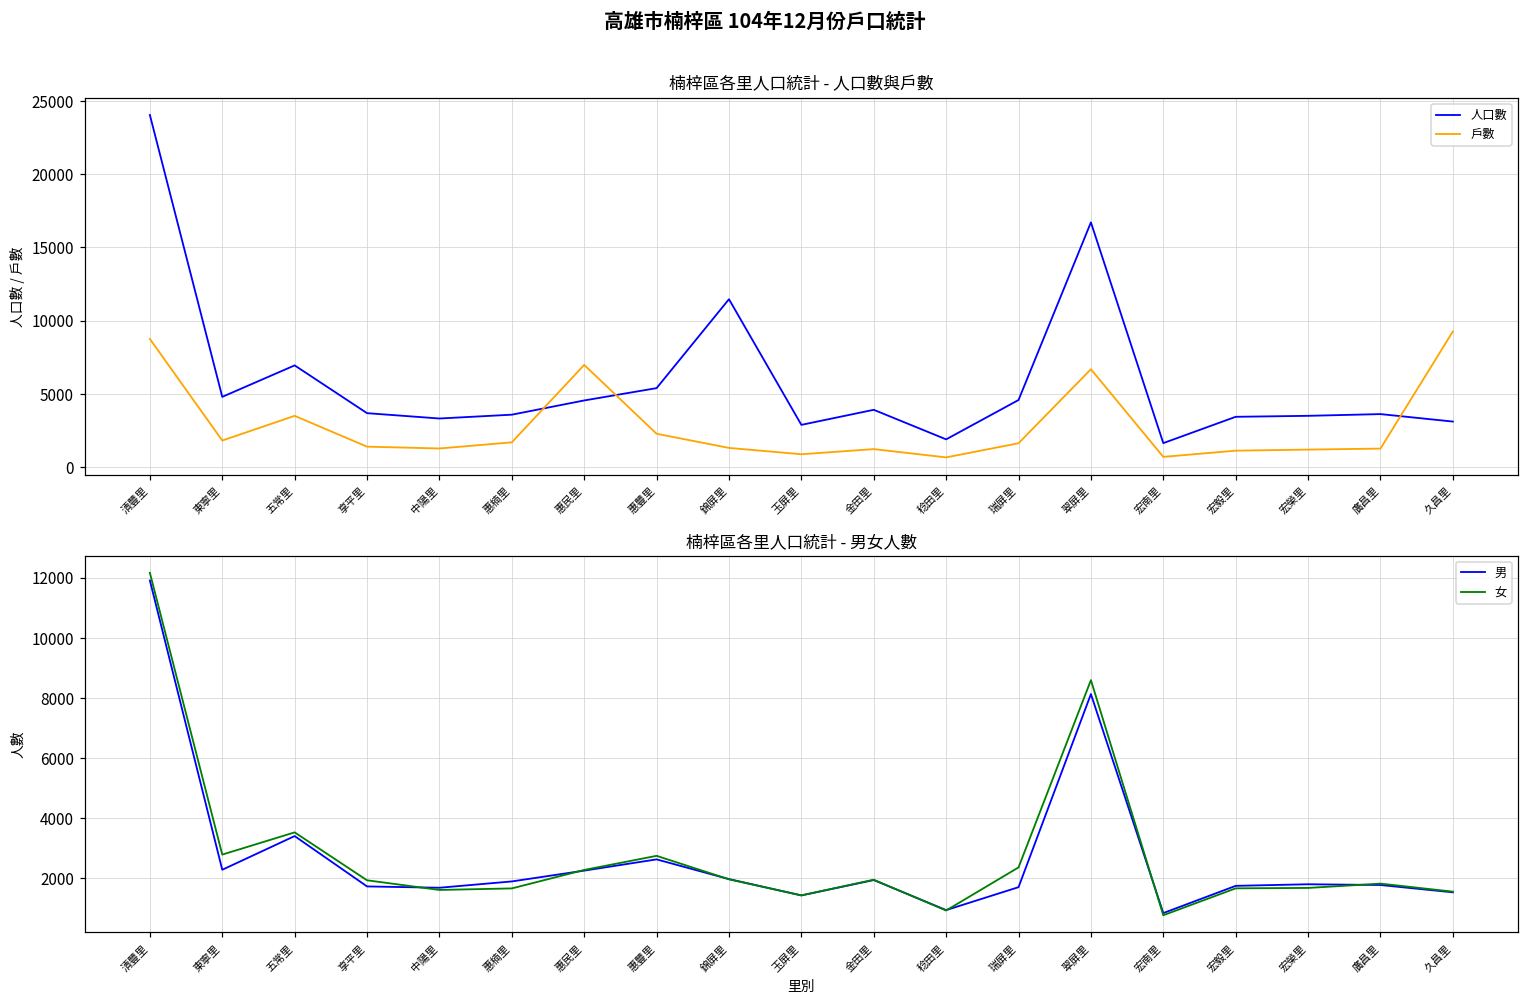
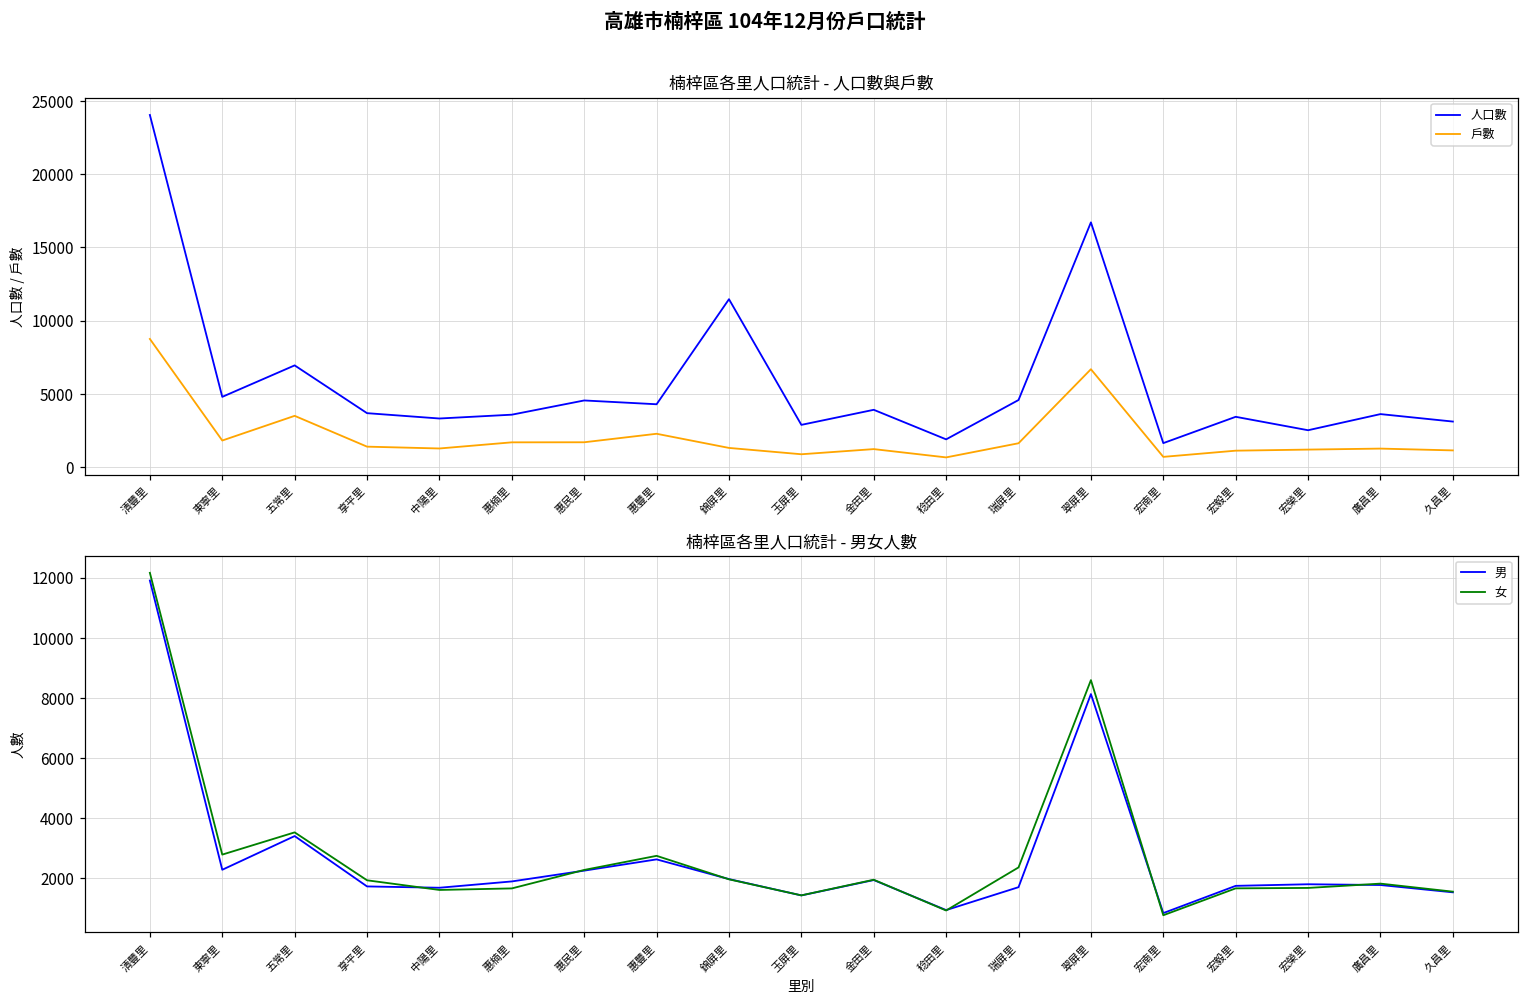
楠梓區各里人口統計 - 人口數與戶數, 戶數, 惠民里: 7000 -> 1700
楠梓區各里人口統計 - 人口數與戶數, 人口數, 惠豐里: 5400 -> 4300
楠梓區各里人口統計 - 人口數與戶數, 人口數, 宏榮里: 3500 -> 2500
楠梓區各里人口統計 - 人口數與戶數, 戶數, 久昌里: 9300 -> 1100
